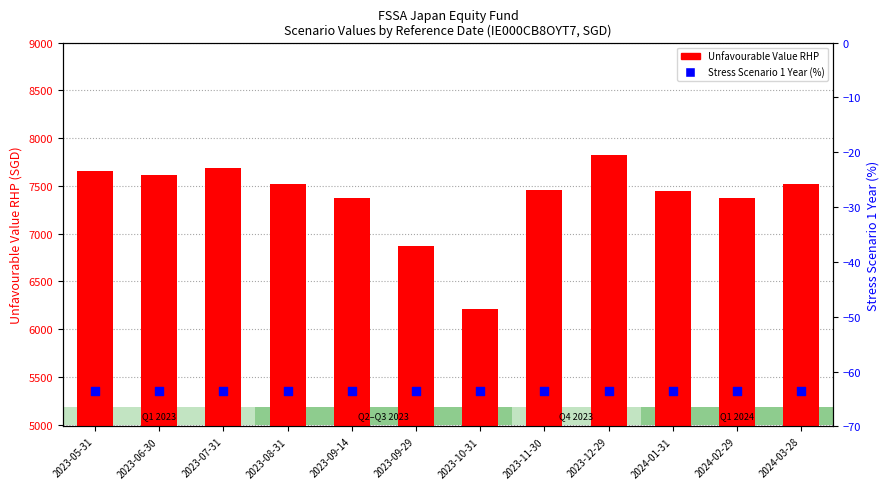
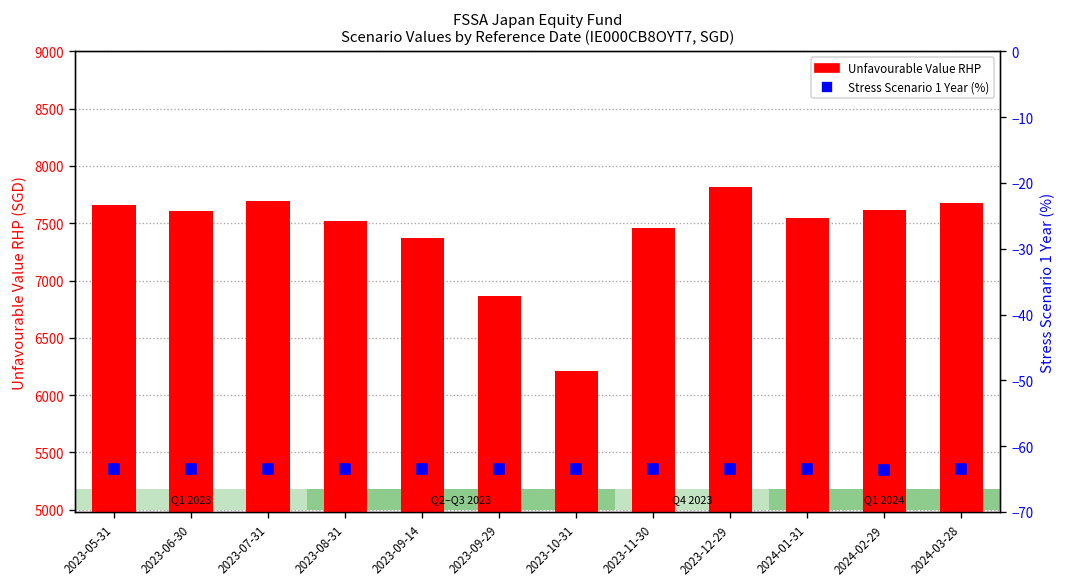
Unfavourable Value RHP, 2024-01-31: 7400 -> 7600
Unfavourable Value RHP, 2024-02-29: 7400 -> 7600
Unfavourable Value RHP, 2024-03-28: 7500 -> 7700
